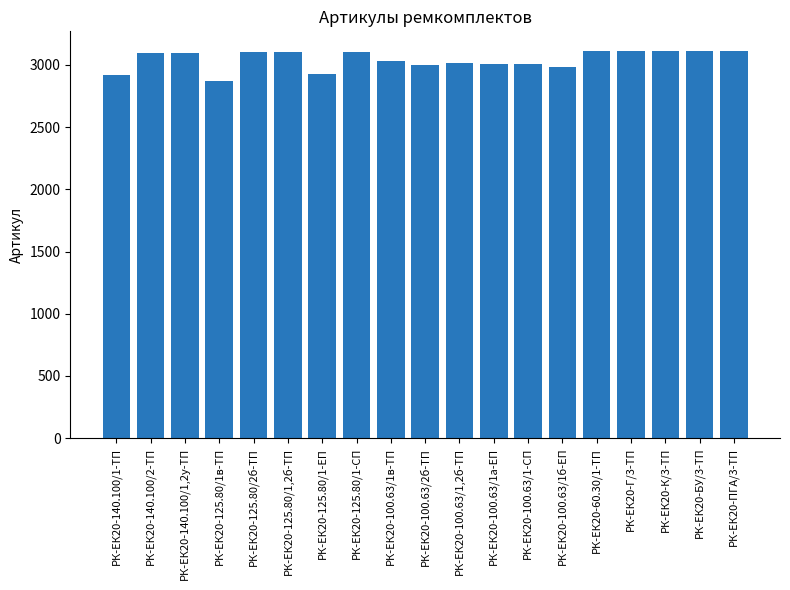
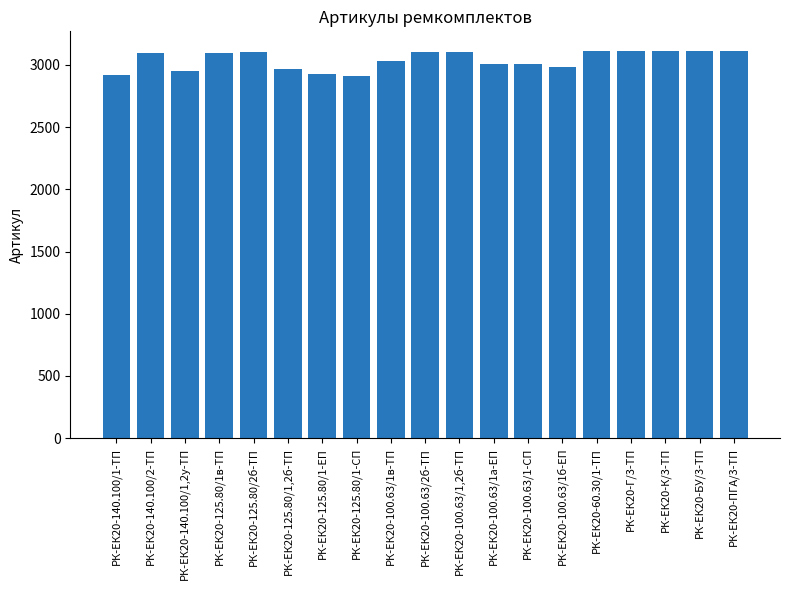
РК-ЕК20-140.100/1,2у-ТП: 3100 -> 2950
РК-ЕК20-125.80/1в-ТП: 2870 -> 3100
РК-ЕК20-125.80/1,2б-ТП: 3100 -> 2970
РК-ЕК20-125.80/1-СП: 3100 -> 2910
РК-ЕК20-100.63/2б-ТП: 3000 -> 3110
РК-ЕК20-100.63/1,2б-ТП: 3020 -> 3110
